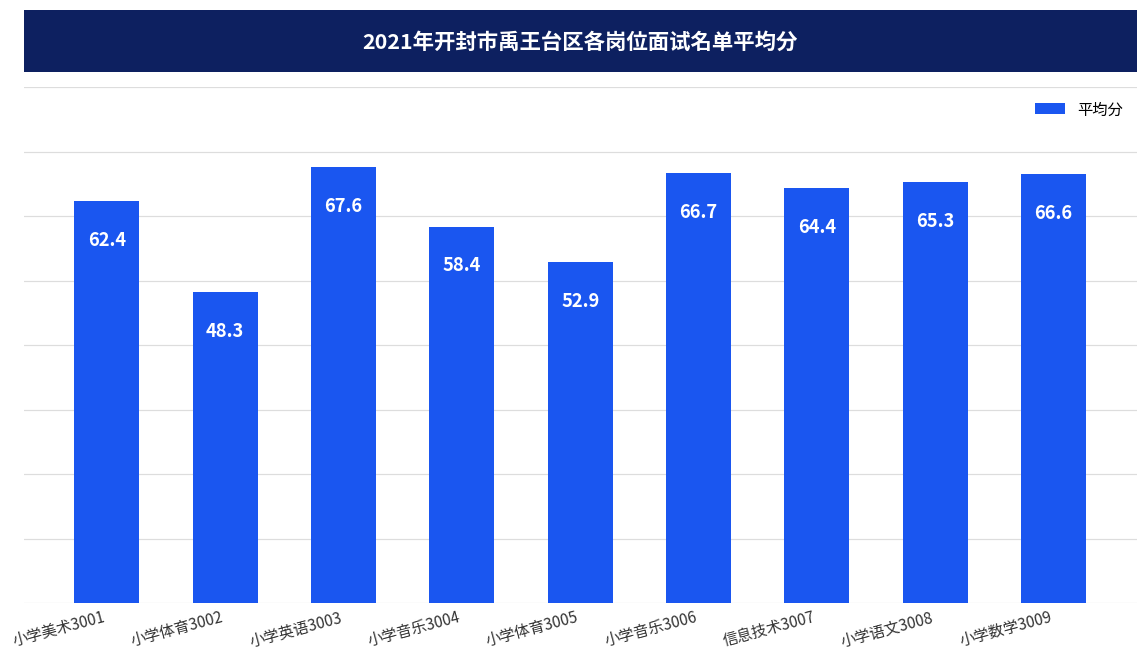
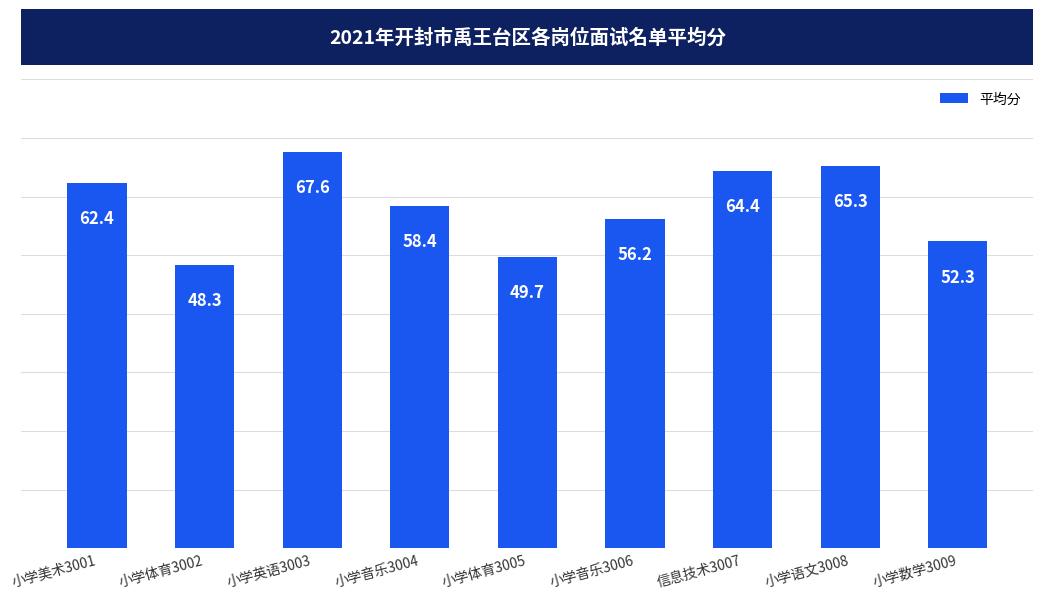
小学体育3005: 52.9 -> 49.7
小学音乐3006: 66.7 -> 56.2
小学数学3009: 66.6 -> 52.3
